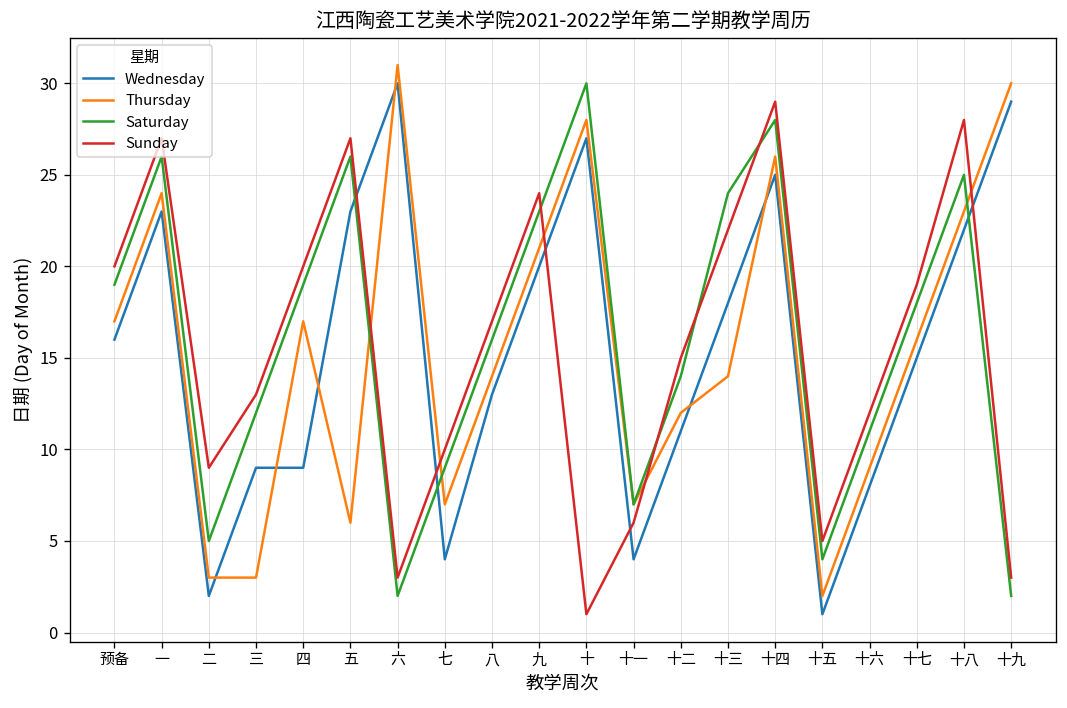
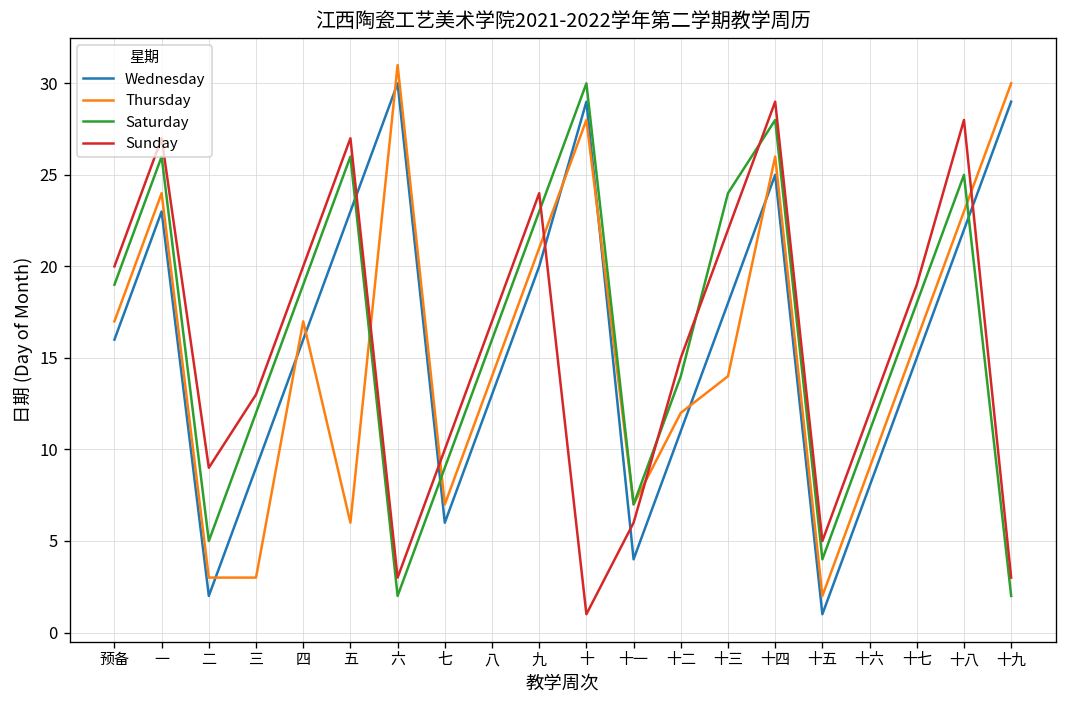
Wednesday, 四: 9 -> 16
Wednesday, 七: 4 -> 6
Wednesday, 十: 27 -> 29
